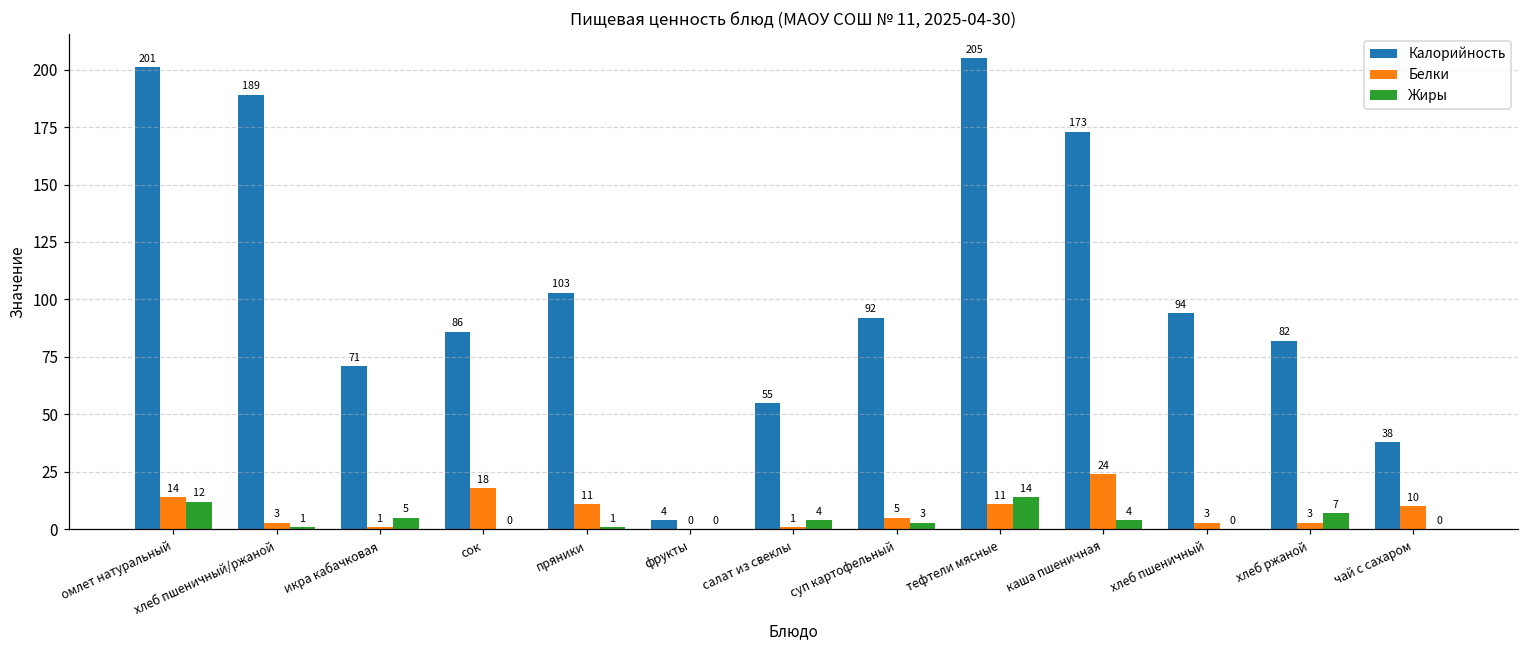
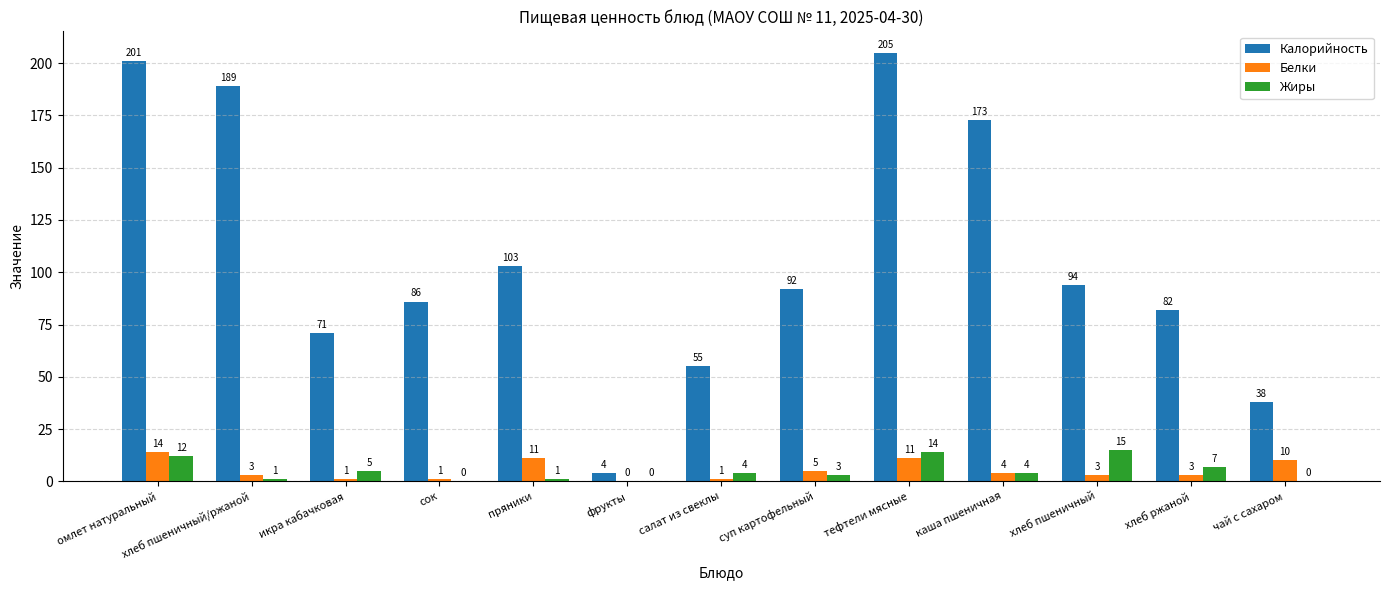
Белки, сок: 18 -> 1
Белки, каша пшеничная: 24 -> 4
Жиры, хлеб пшеничный: 0 -> 15
